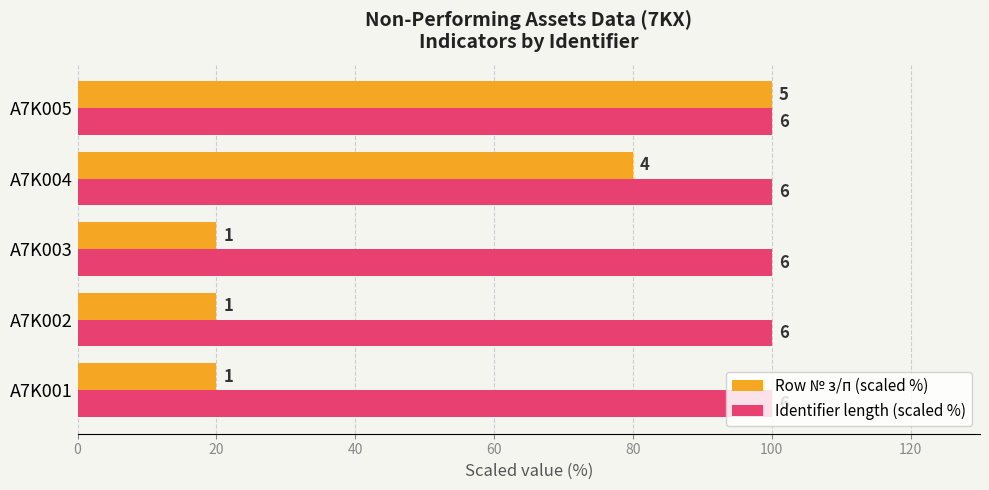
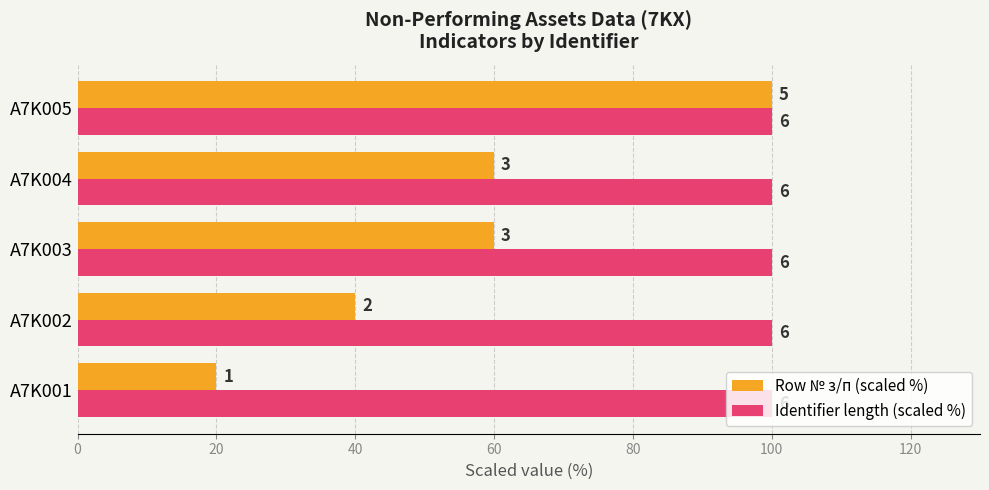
Row № з/п (scaled %), A7K004: 4 -> 3
Row № з/п (scaled %), A7K003: 1 -> 3
Row № з/п (scaled %), A7K002: 1 -> 2
